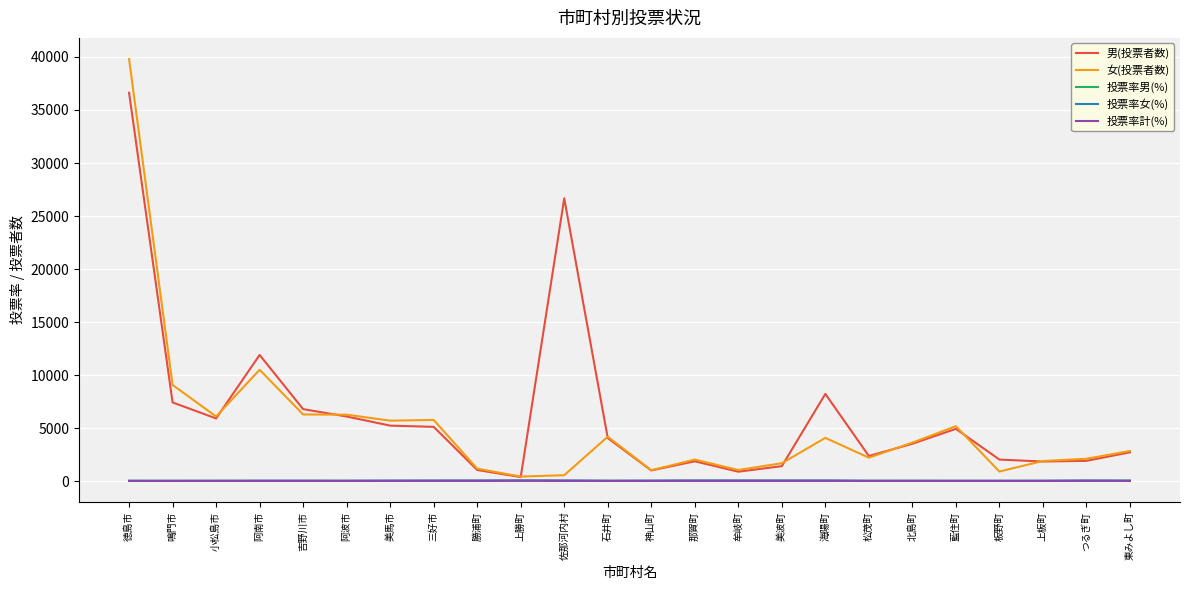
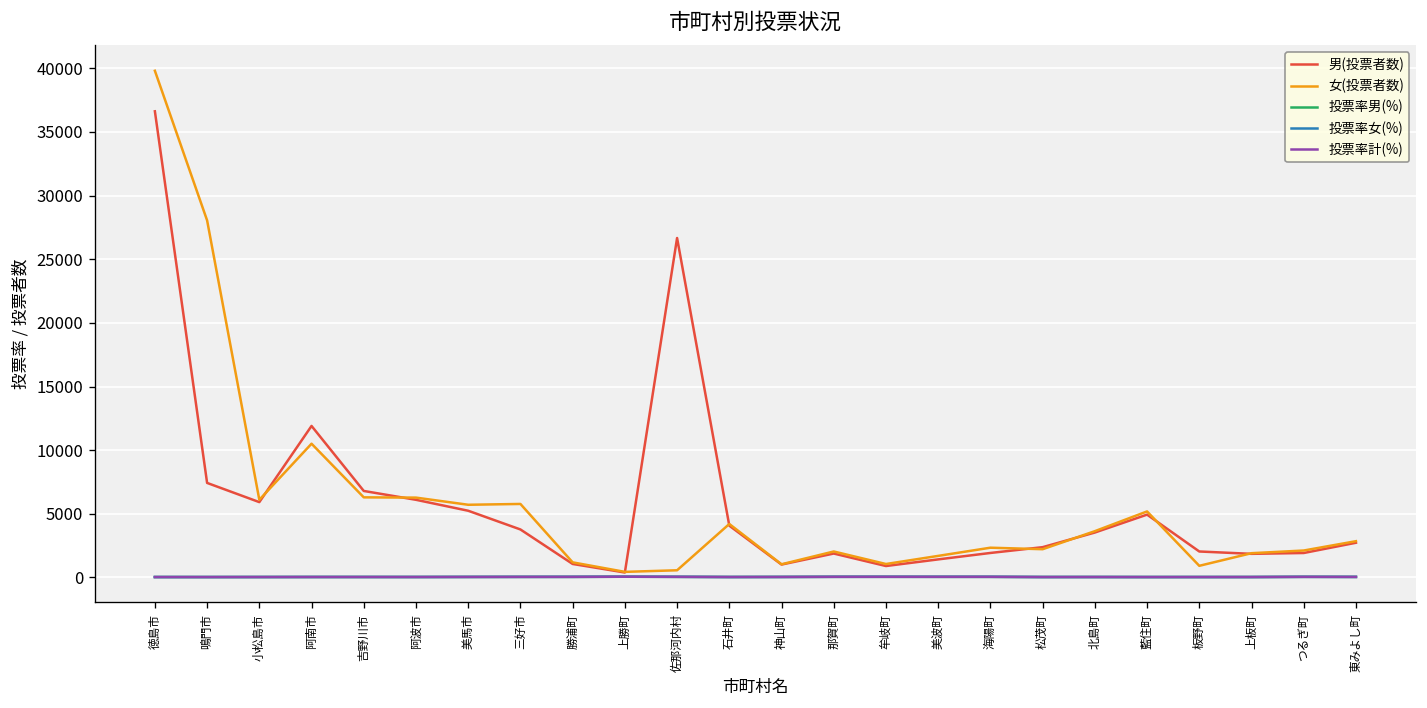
女(投票者数), 鳴門市: 9100 -> 28100
男(投票者数), 三好市: 5100 -> 3800
男(投票者数), 海陽町: 8200 -> 1900
女(投票者数), 海陽町: 4100 -> 2300
